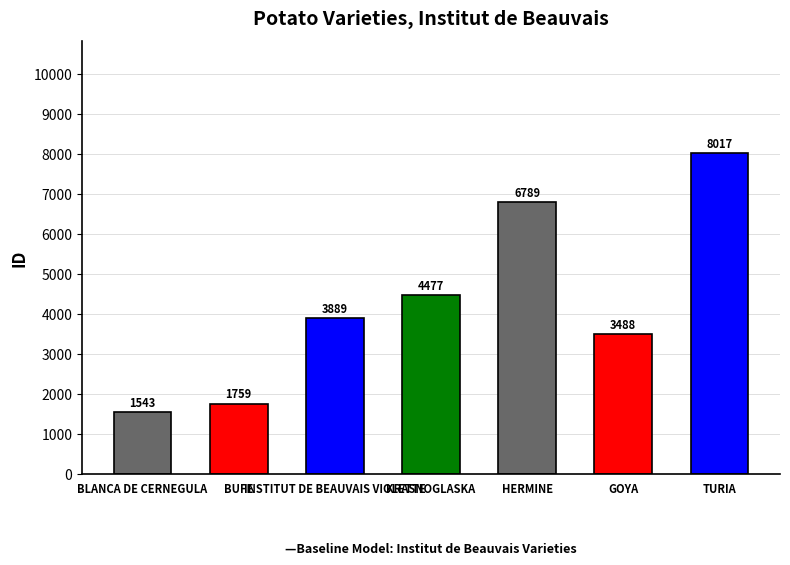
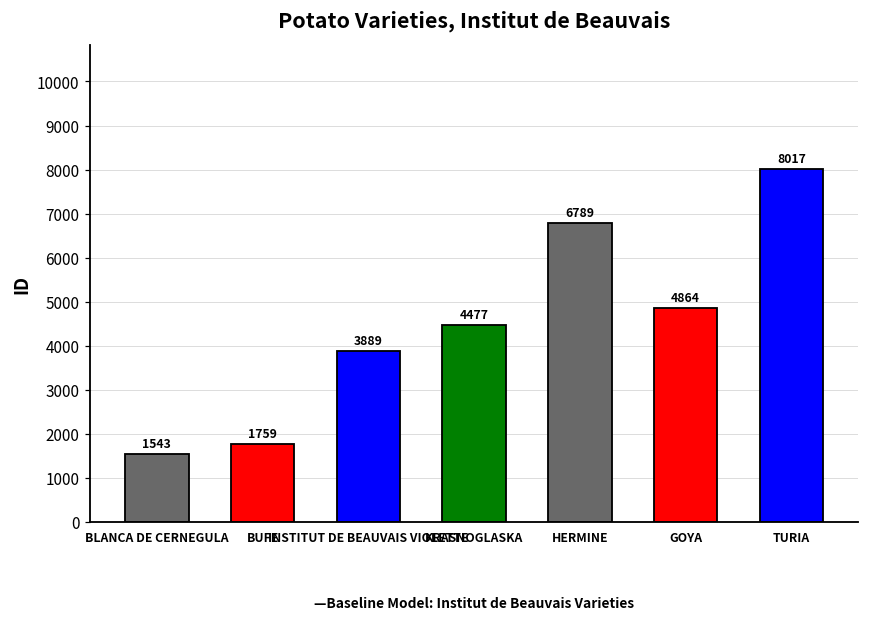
GOYA: 3488 -> 4864
